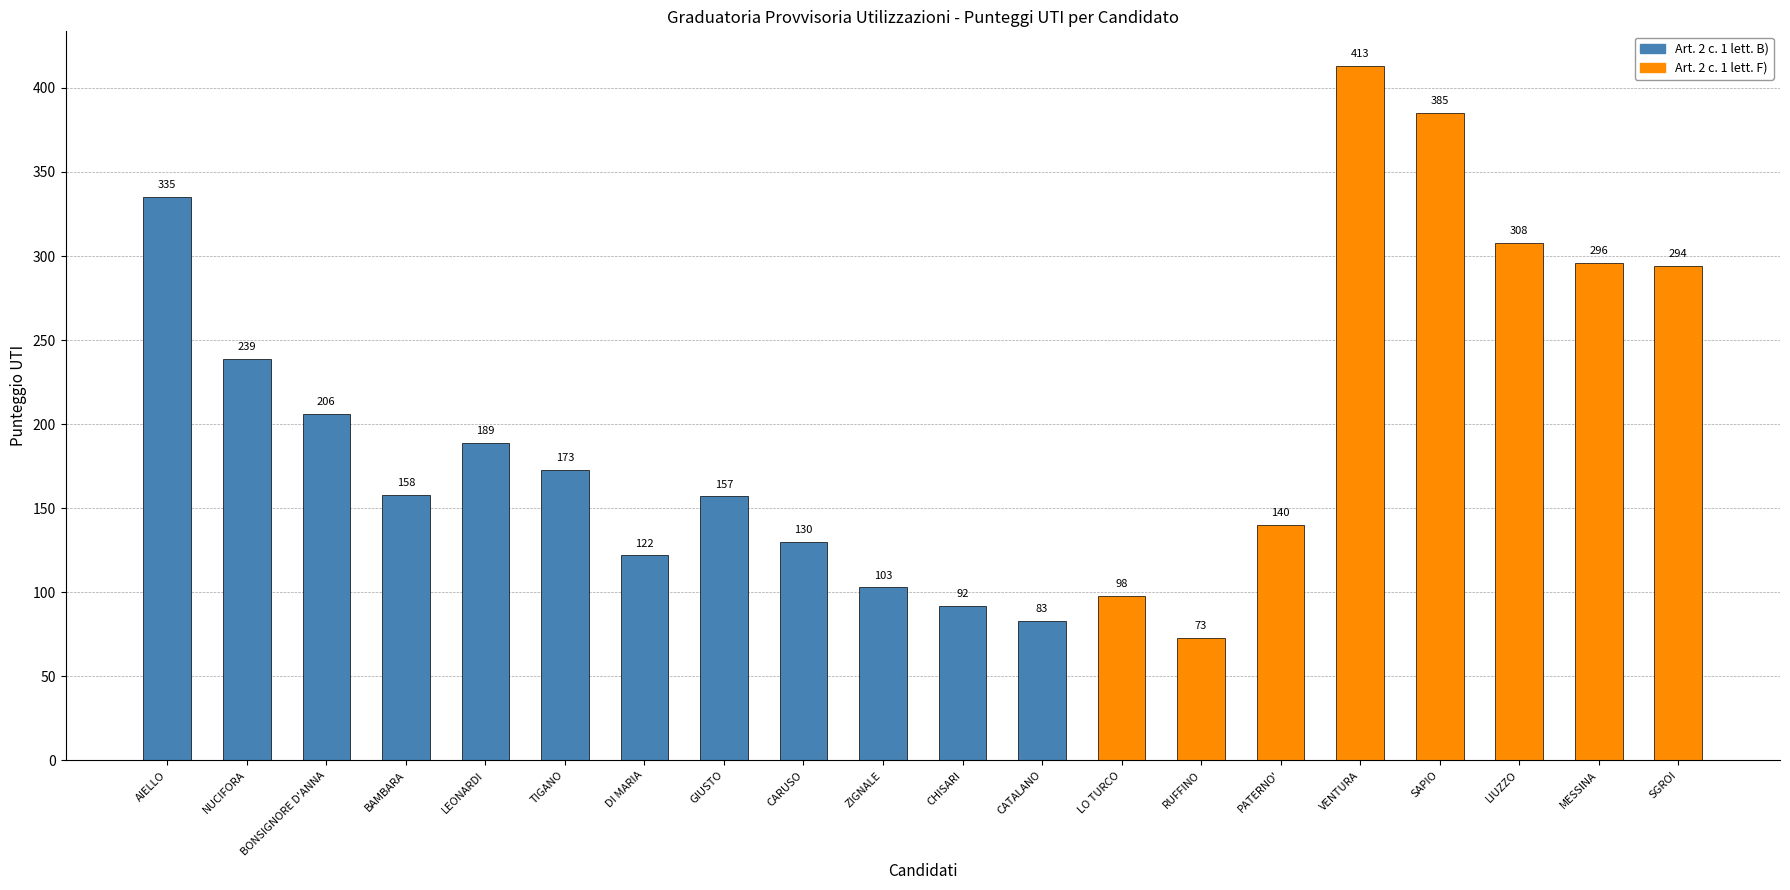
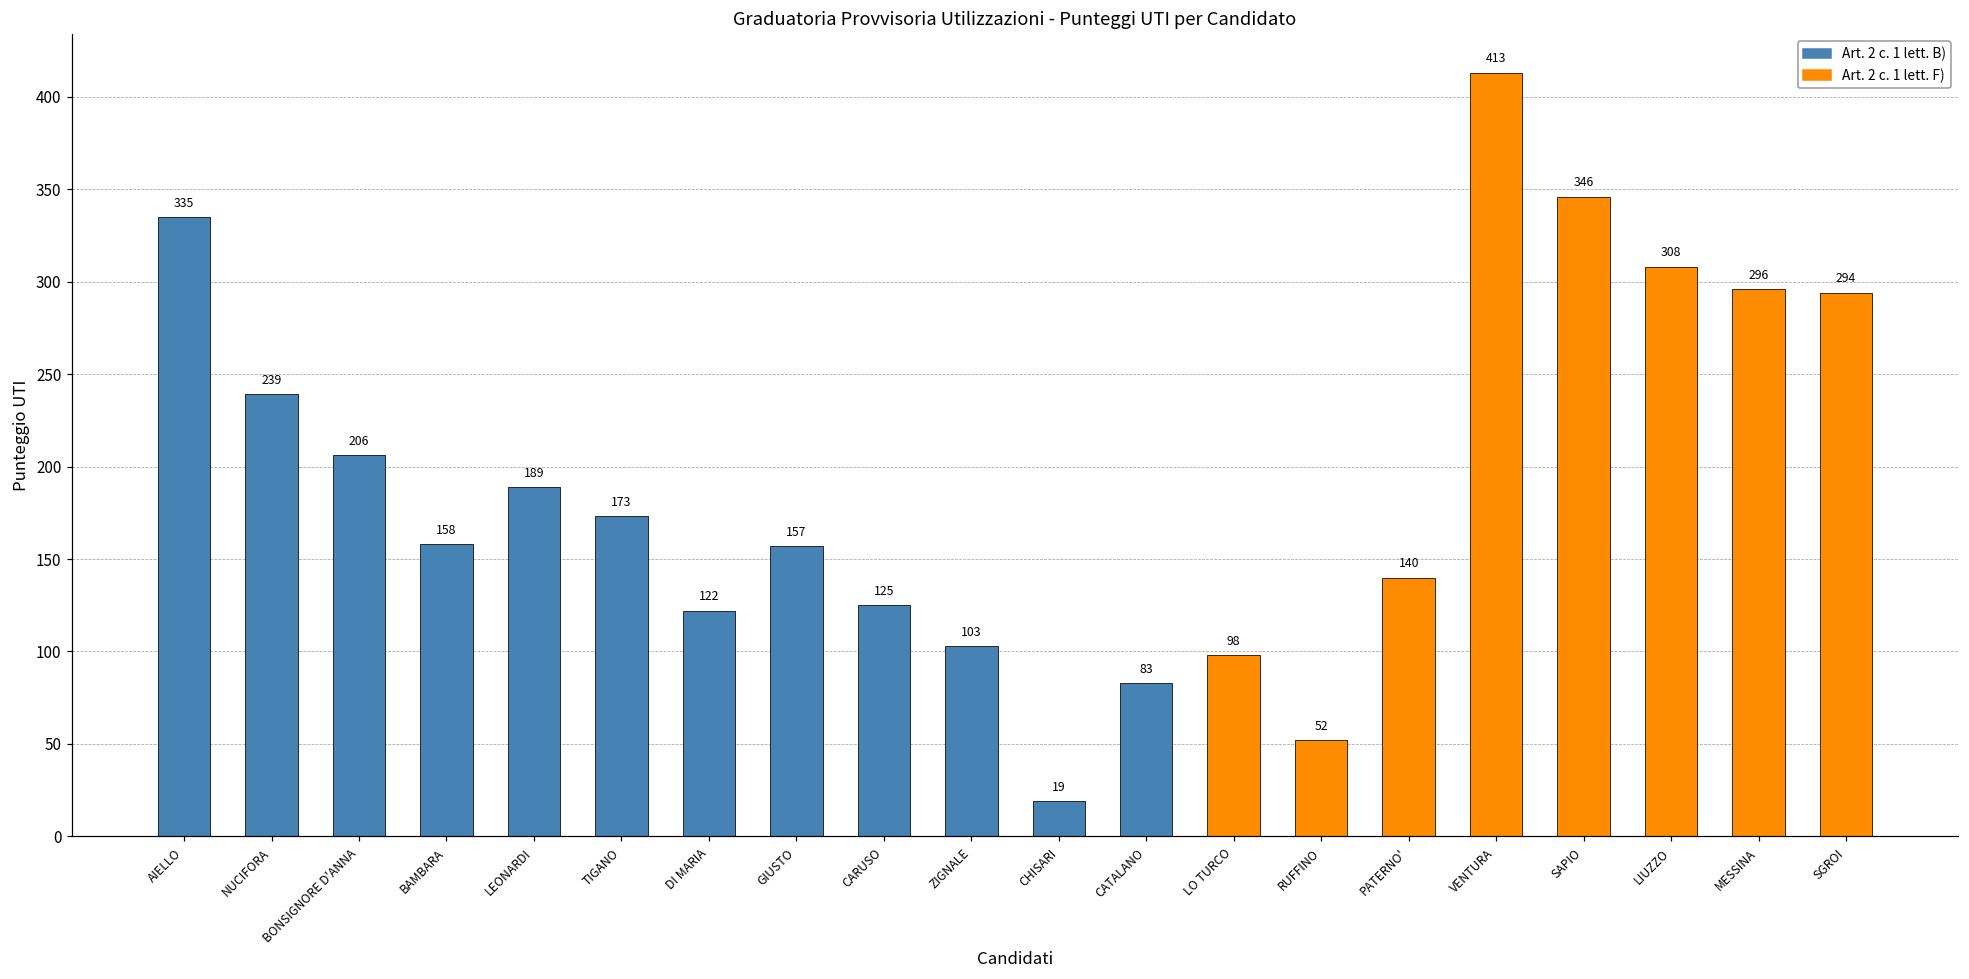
CARUSO: 130 -> 125
CHISARI: 92 -> 19
RUFFINO: 73 -> 52
SAPIO: 385 -> 346
